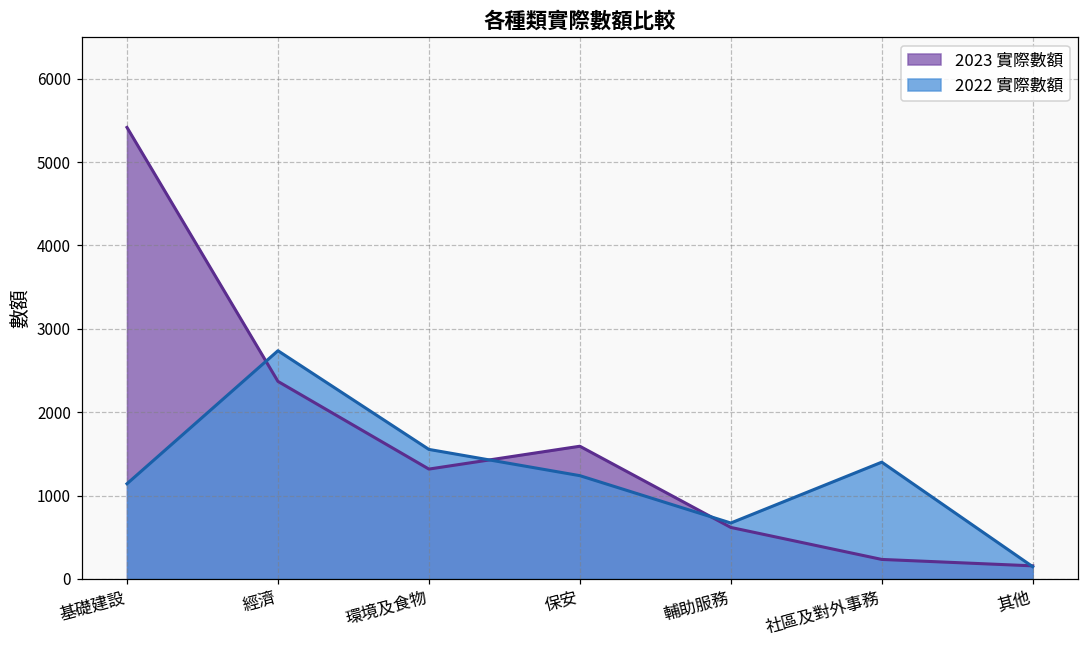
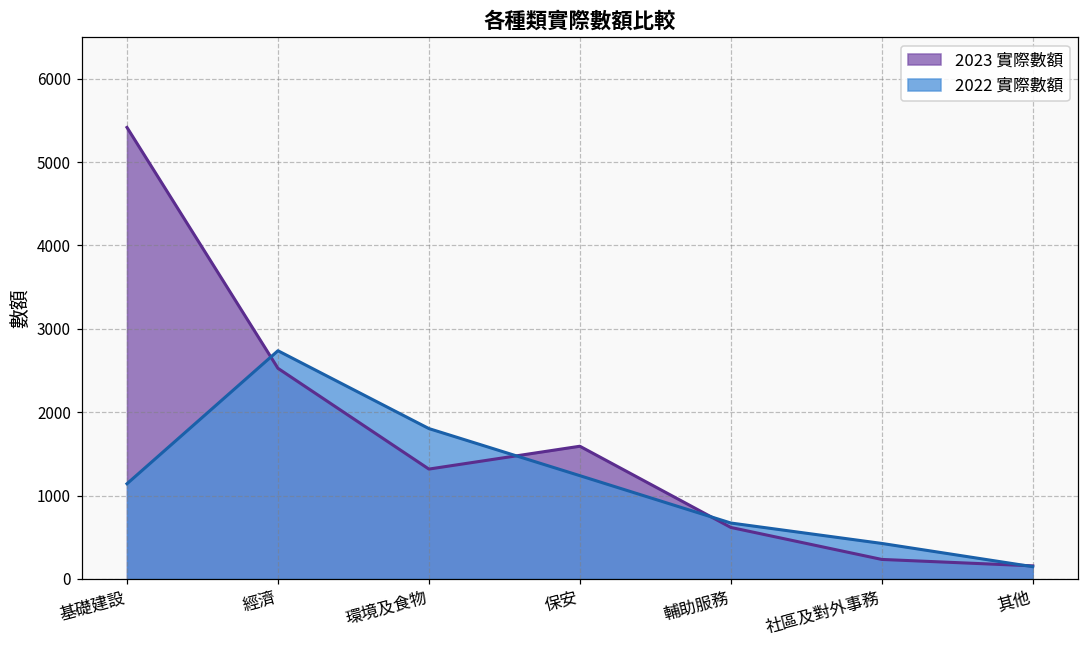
2023 實際數額, 經濟: 2400 -> 2500
2022 實際數額, 環境及食物: 1600 -> 1800
2022 實際數額, 社區及對外事務: 1400 -> 400
